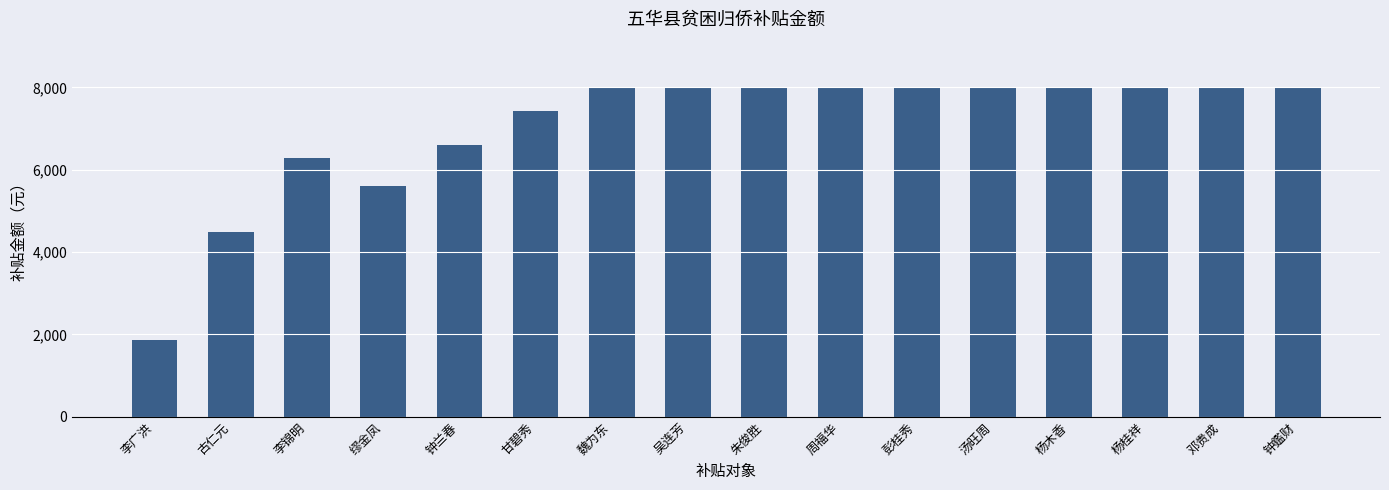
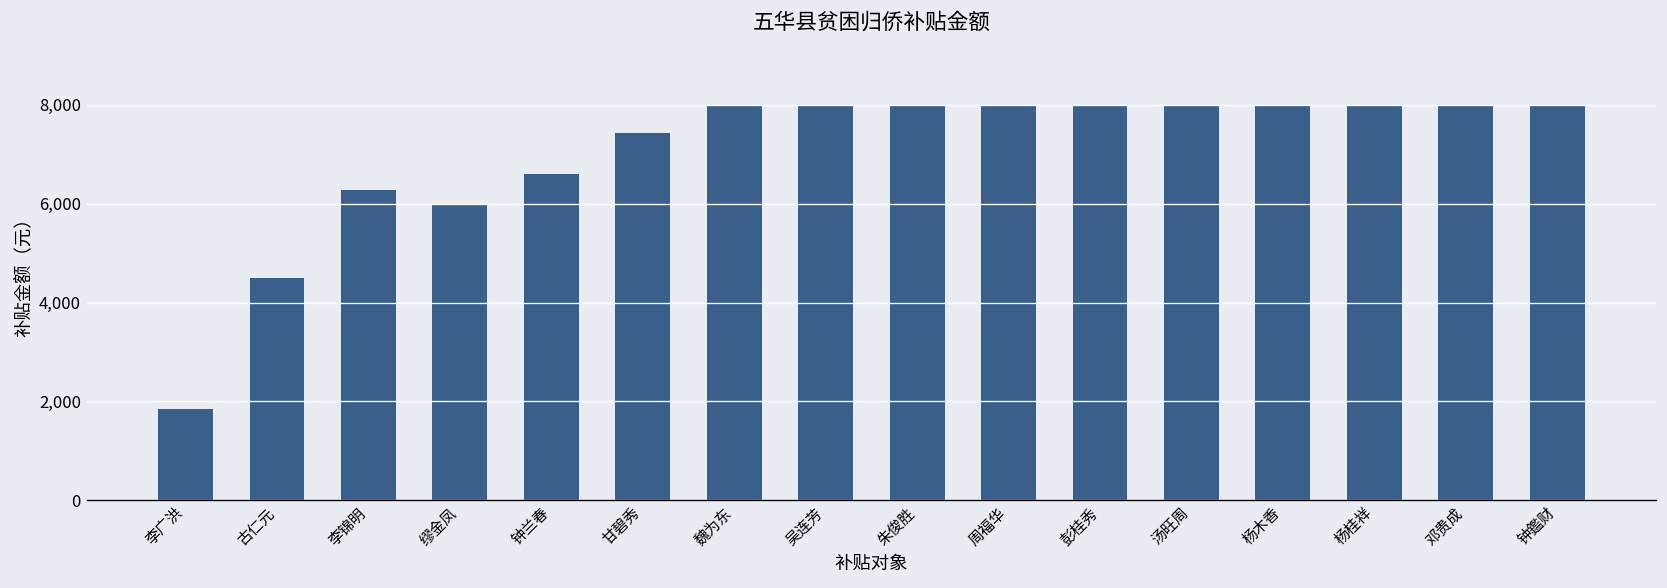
缪金凤: 5,600 -> 6,000
